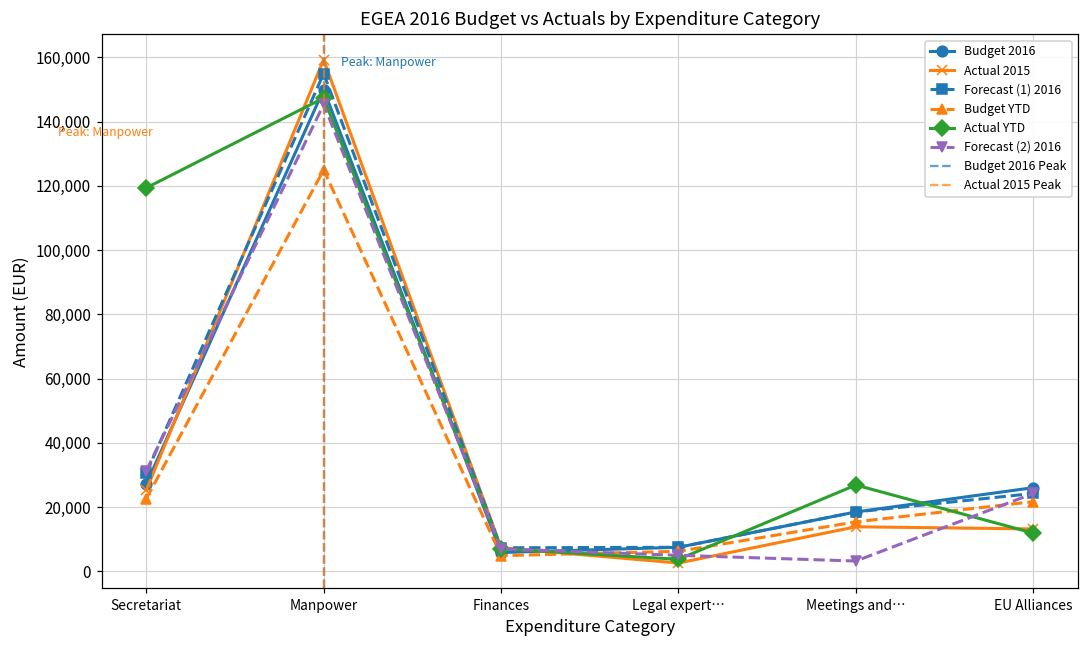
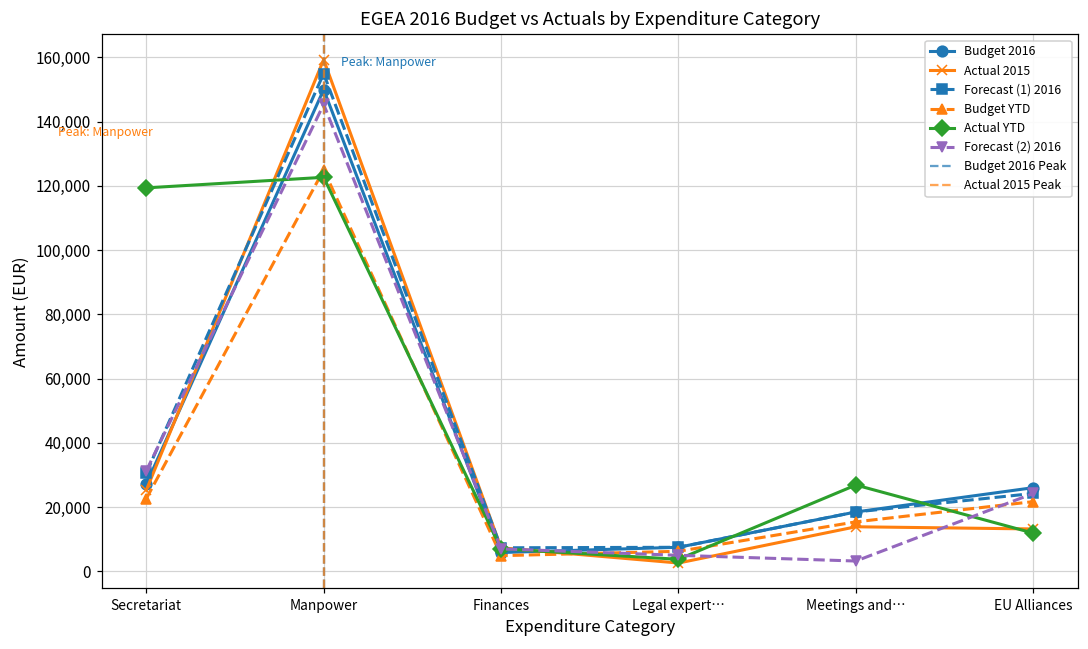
Actual YTD, Manpower: 147,000 -> 123,000
